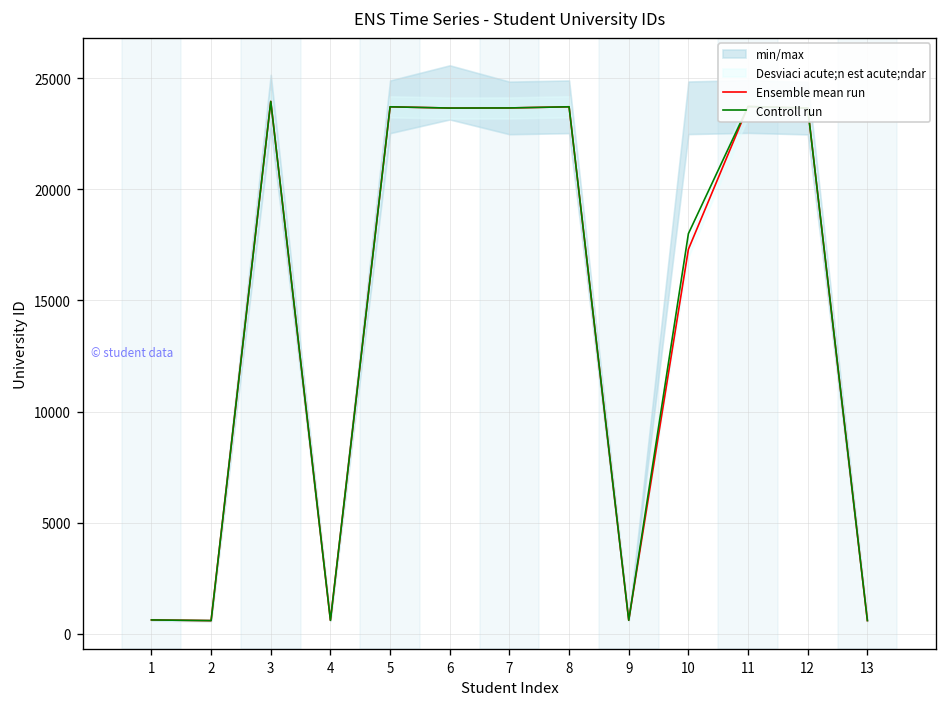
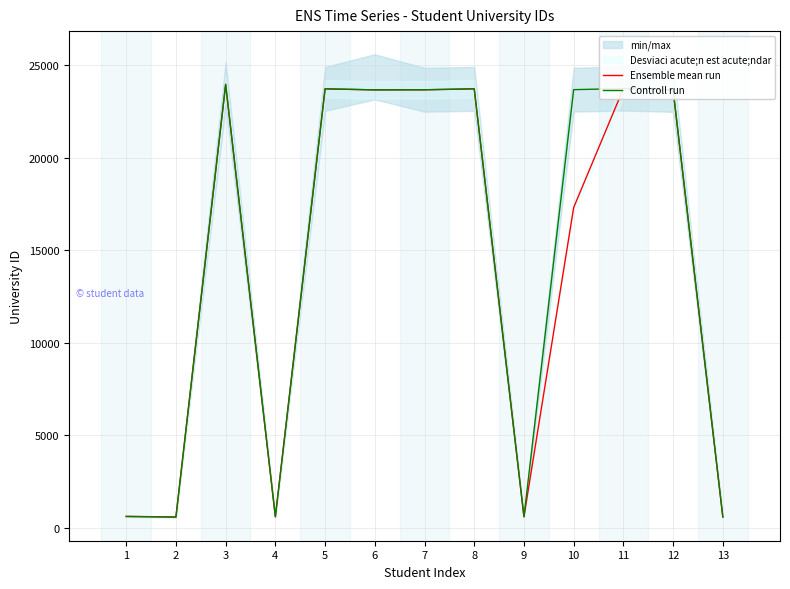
Controll run, 10: 18000 -> 23700
